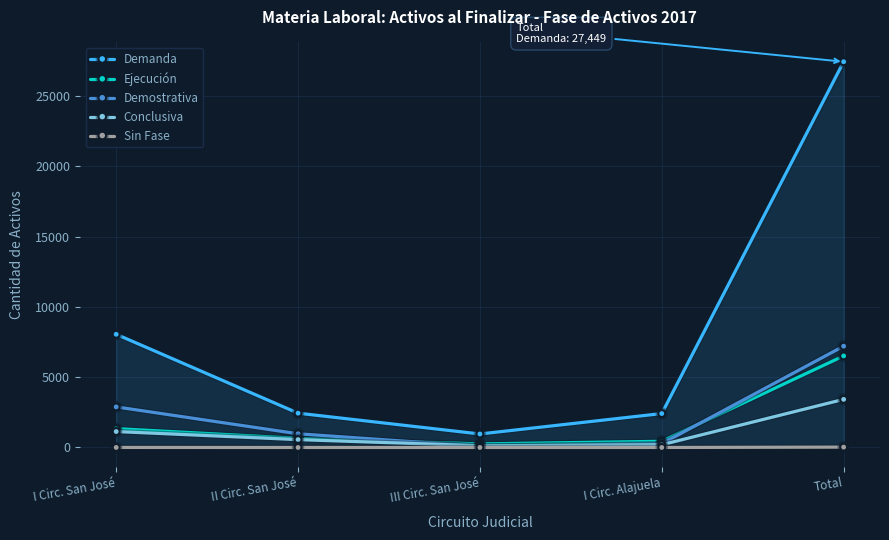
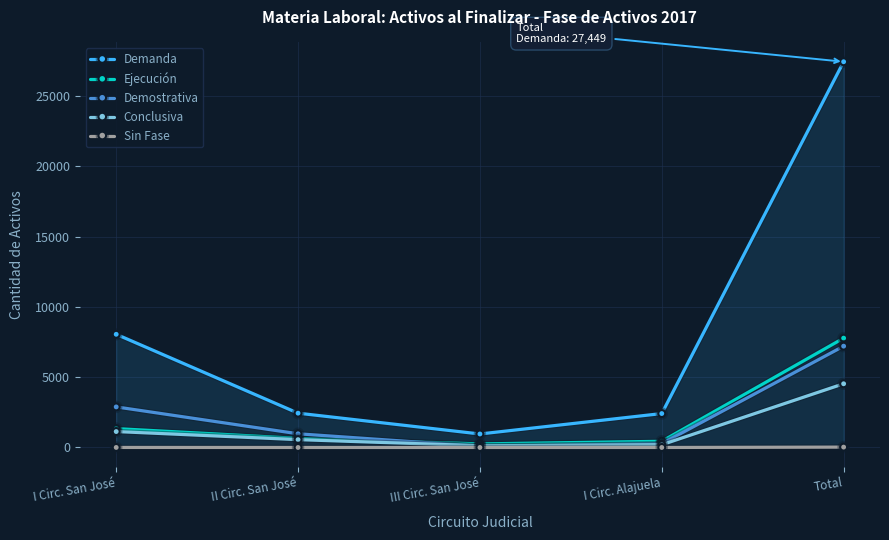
Ejecución, Total: 6500 -> 7800
Conclusiva, Total: 3400 -> 4500
